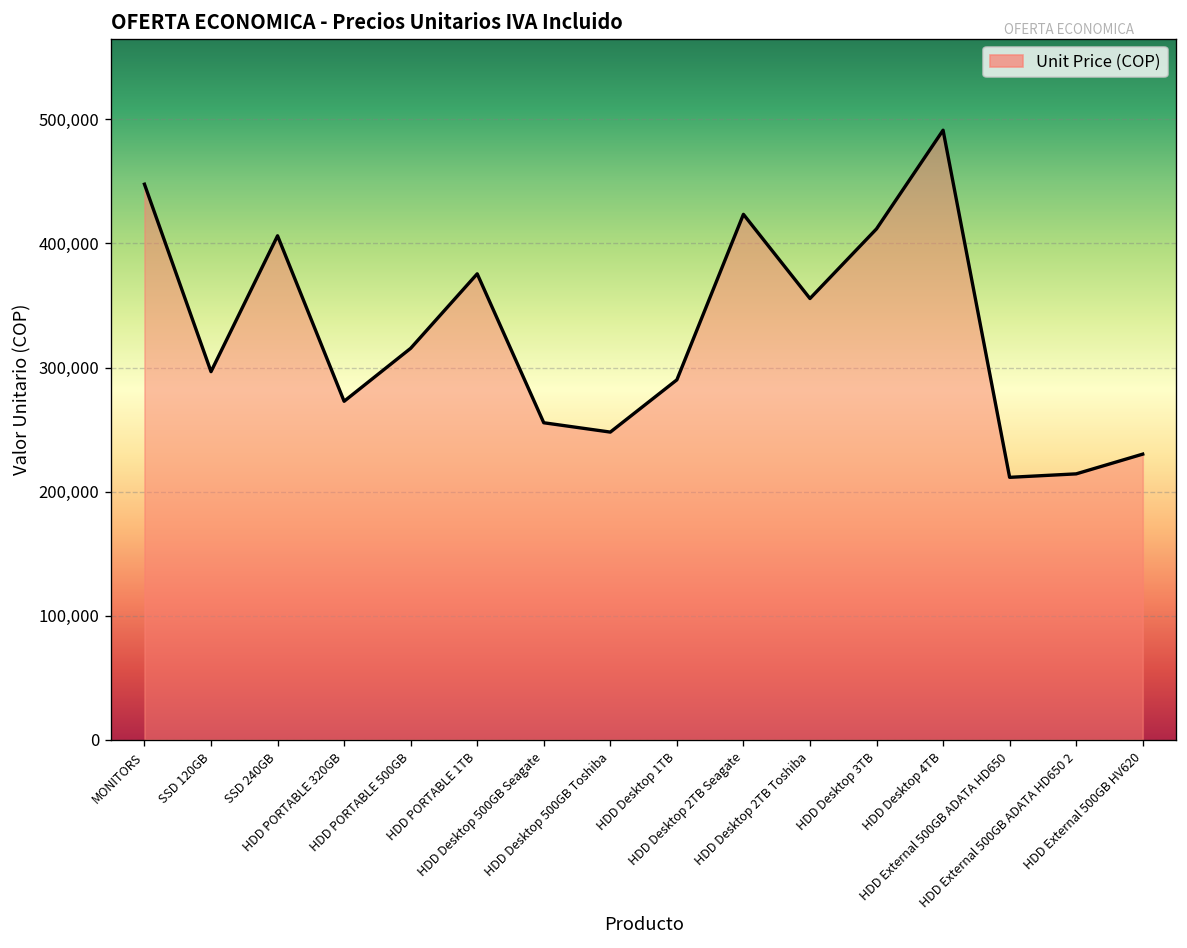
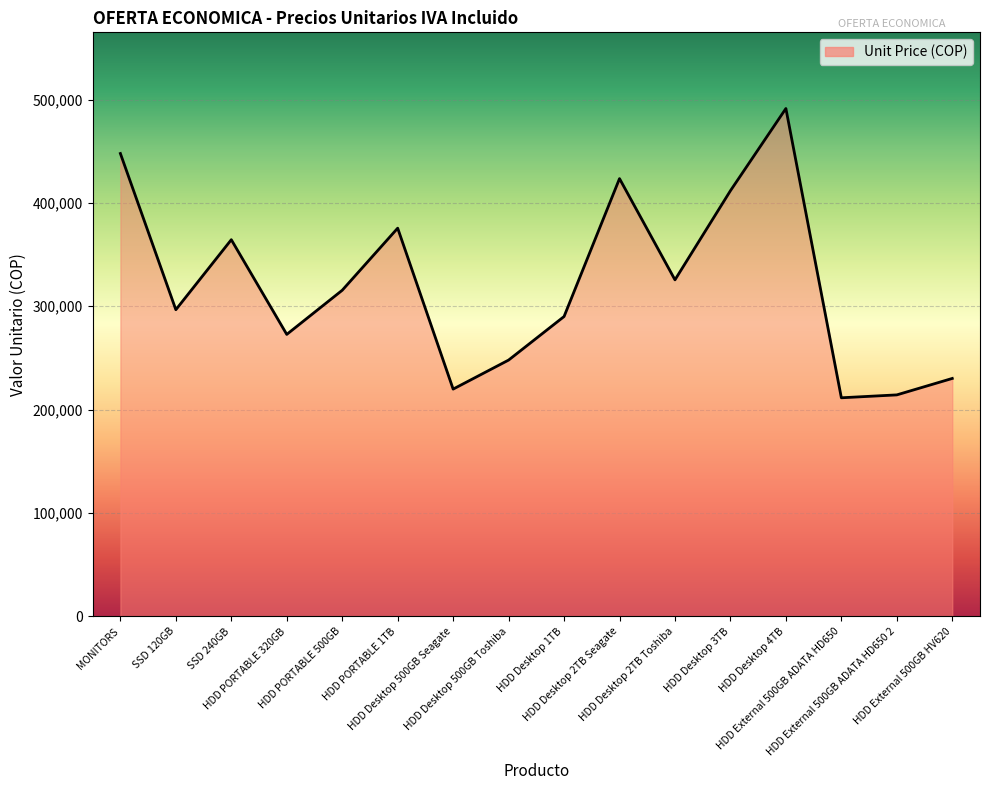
SSD 240GB: 406,000 -> 364,000
HDD Desktop 500GB Seagate: 255,000 -> 220,000
HDD Desktop 2TB Toshiba: 356,000 -> 326,000
